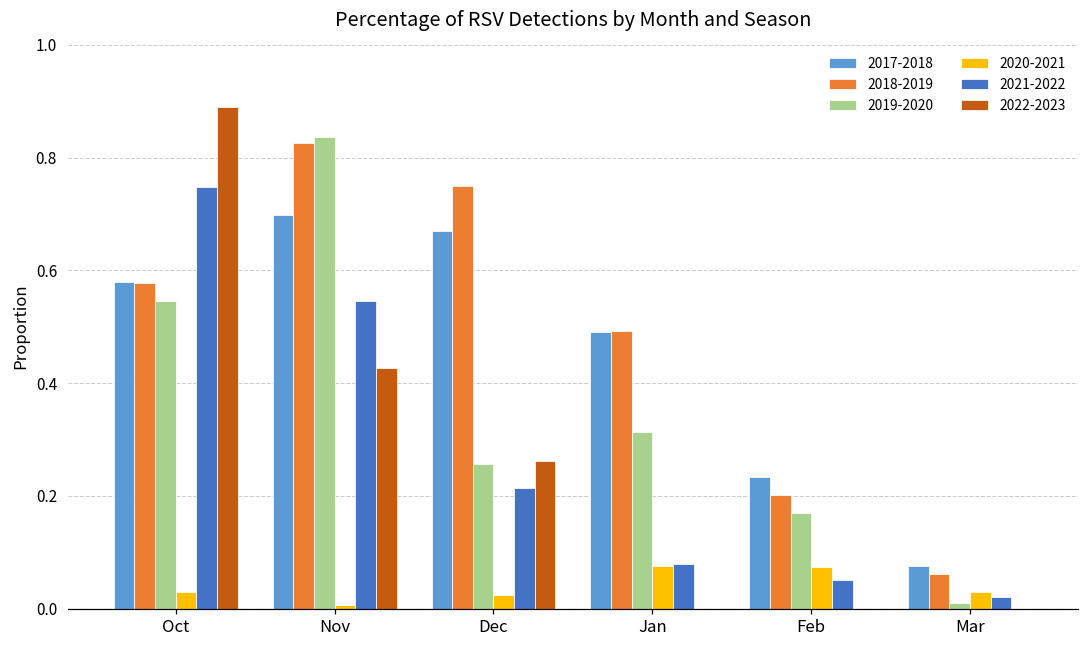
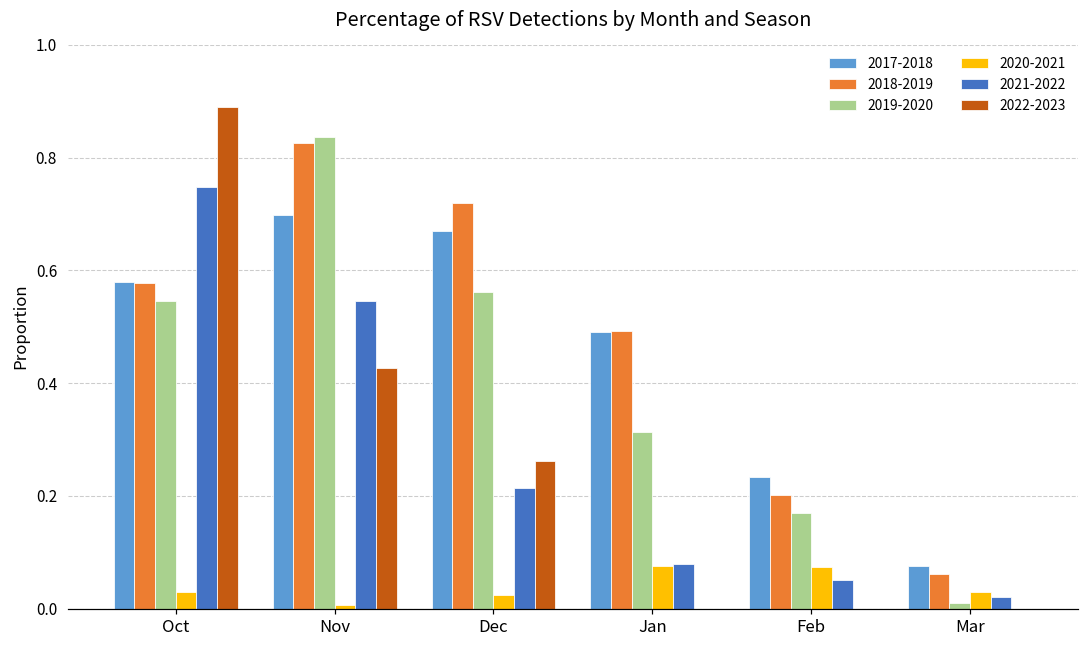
2018-2019, Dec: 0.75 -> 0.72
2019-2020, Dec: 0.26 -> 0.56
